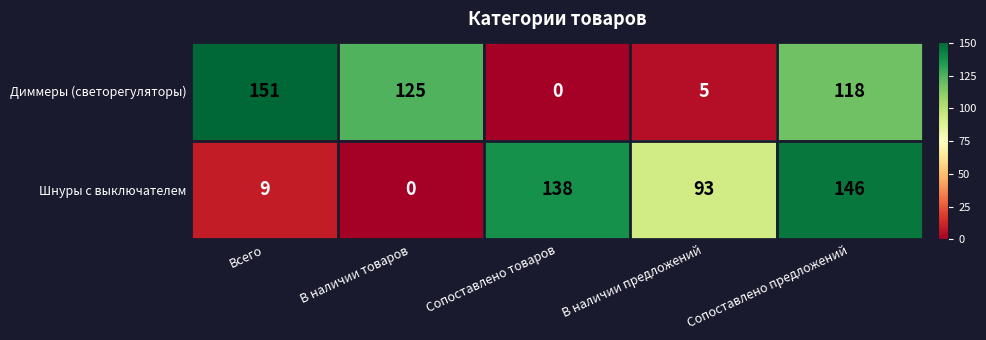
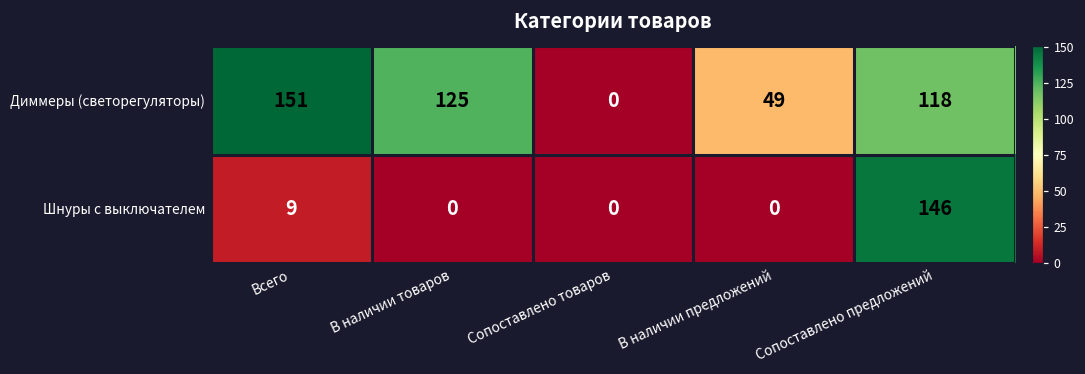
Диммеры (светорегуляторы), В наличии предложений: 5 -> 49
Шнуры с выключателем, Сопоставлено товаров: 138 -> 0
Шнуры с выключателем, В наличии предложений: 93 -> 0
